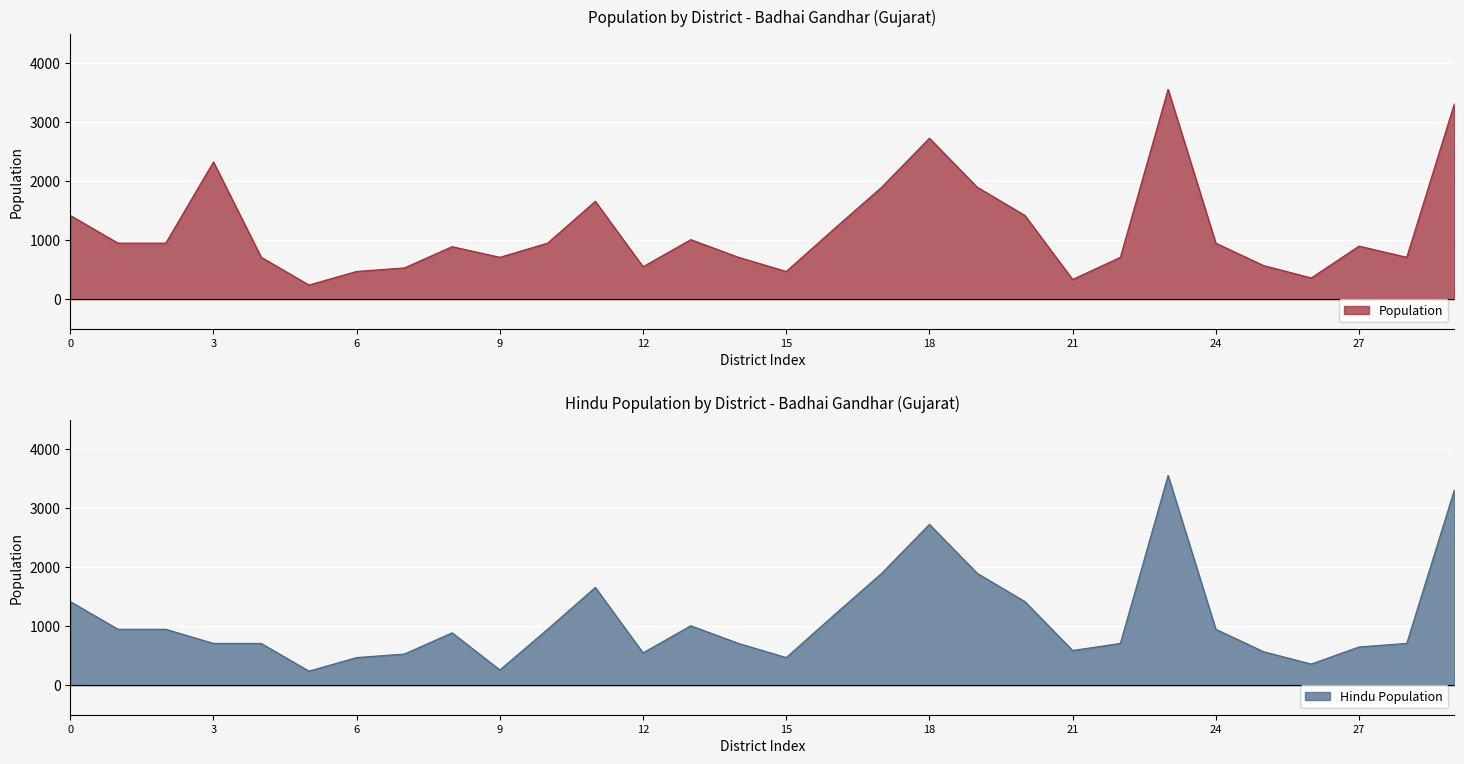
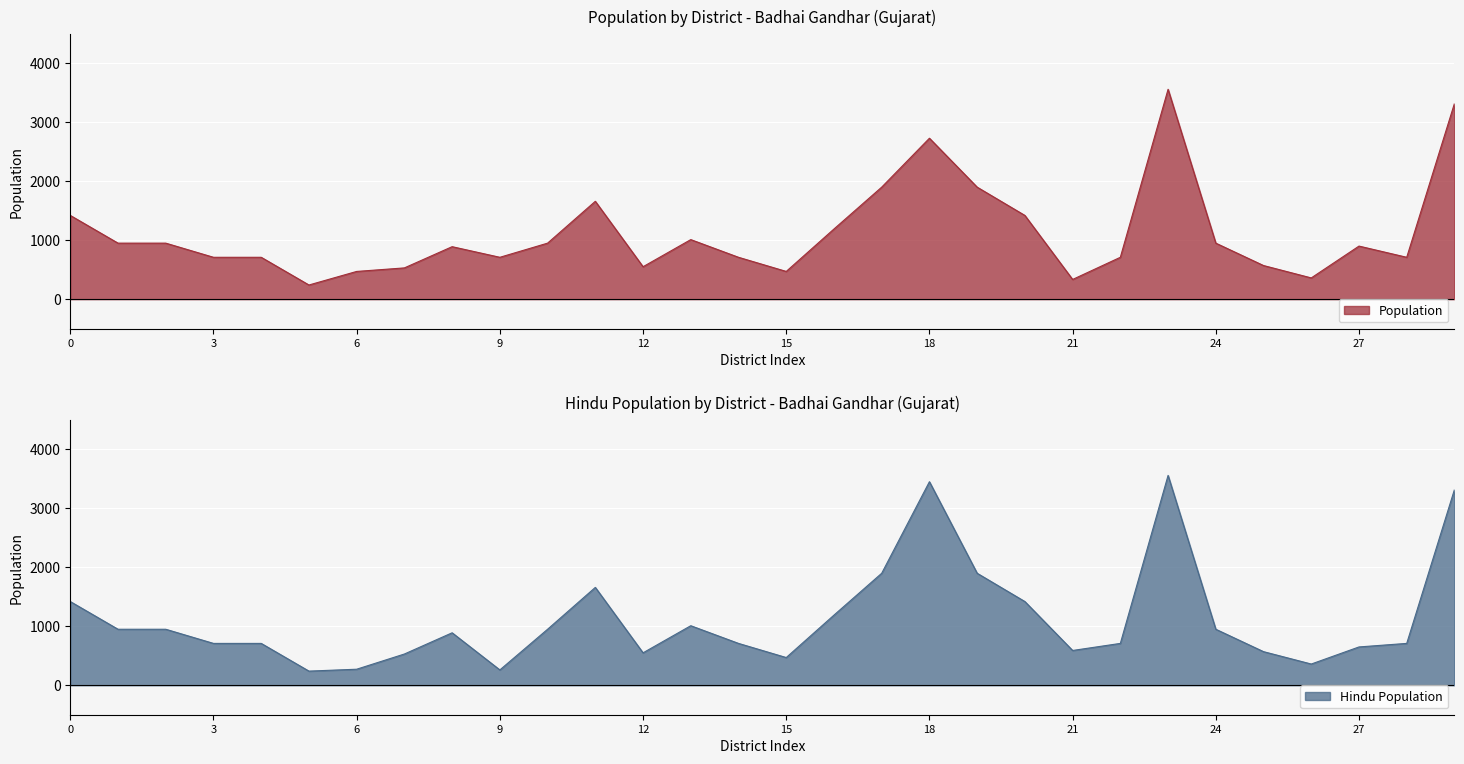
Population by District - Badhai Gandhar (Gujarat), 3: 2300 -> 700
Hindu Population by District - Badhai Gandhar (Gujarat), 6: 500 -> 300
Hindu Population by District - Badhai Gandhar (Gujarat), 18: 2700 -> 3500
